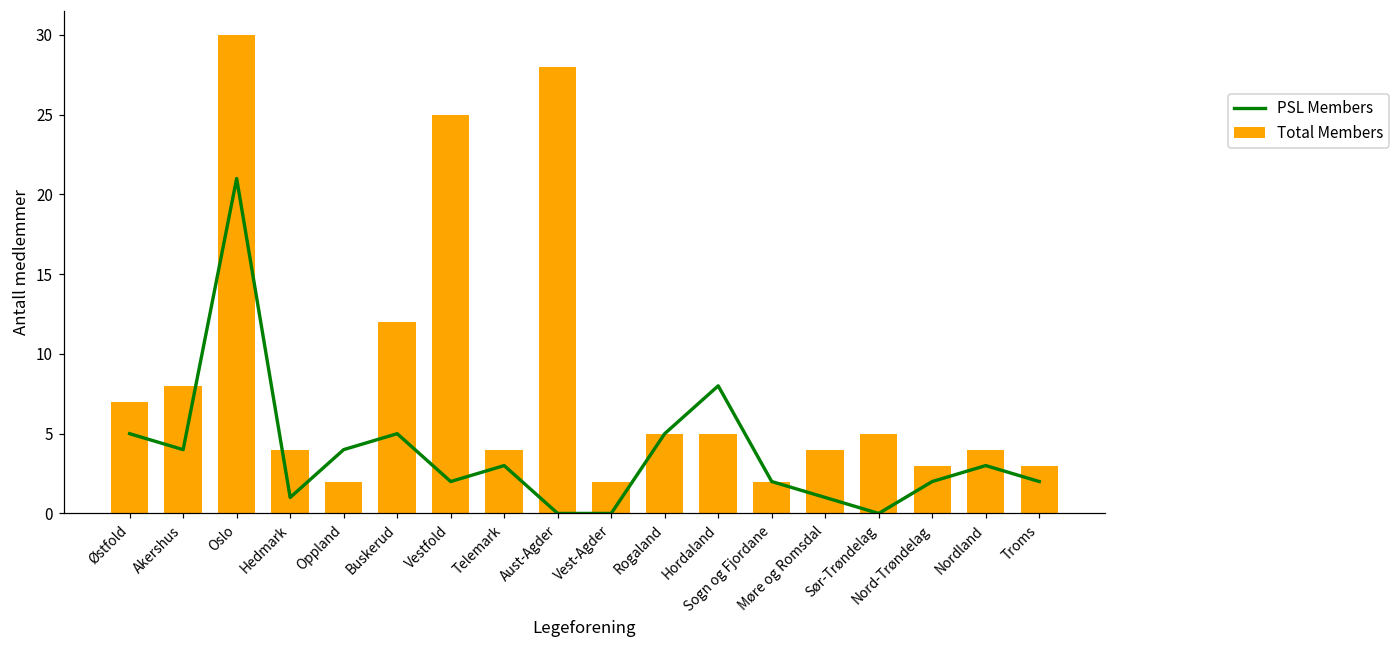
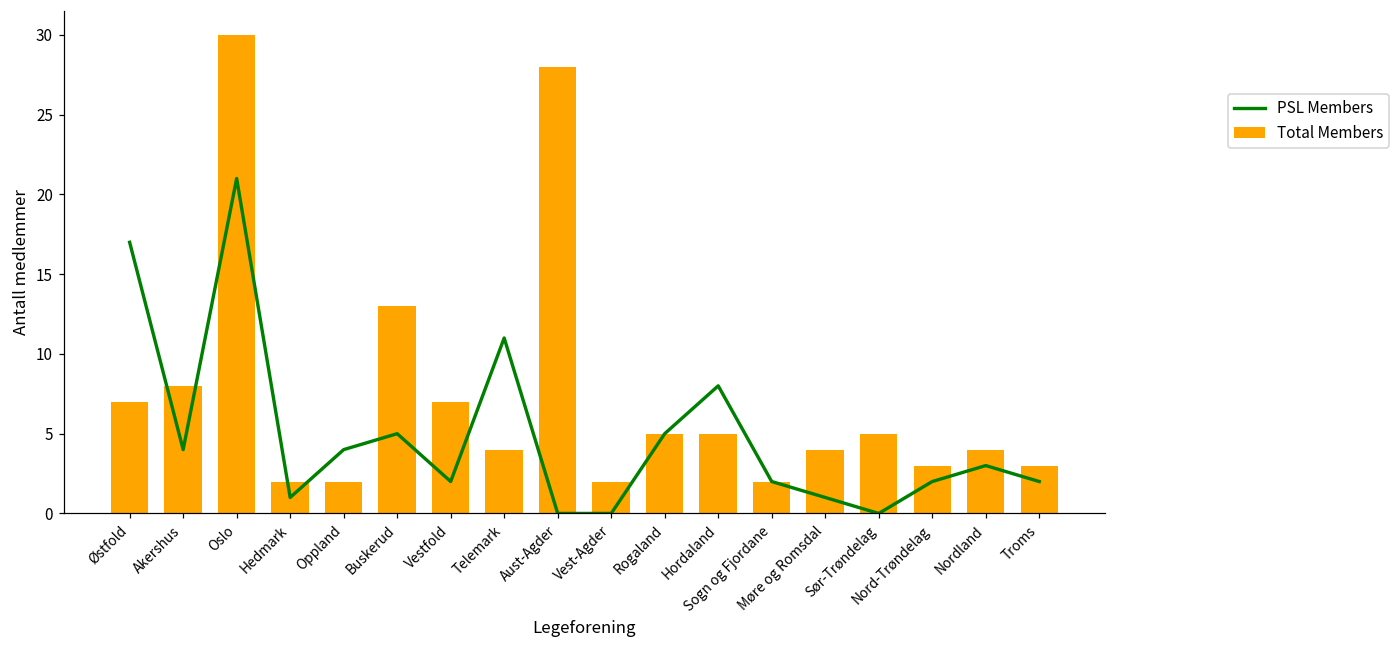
PSL Members, Østfold: 5 -> 17
Total Members, Hedmark: 4 -> 2
Total Members, Buskerud: 12 -> 13
Total Members, Vestfold: 25 -> 7
PSL Members, Telemark: 3 -> 11
